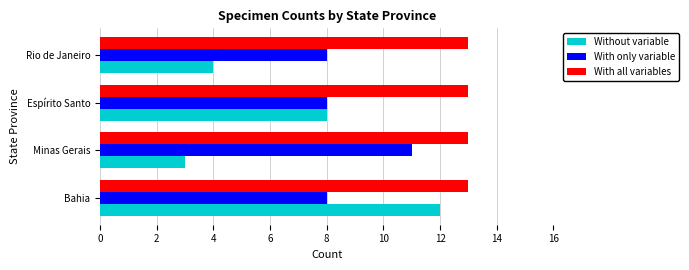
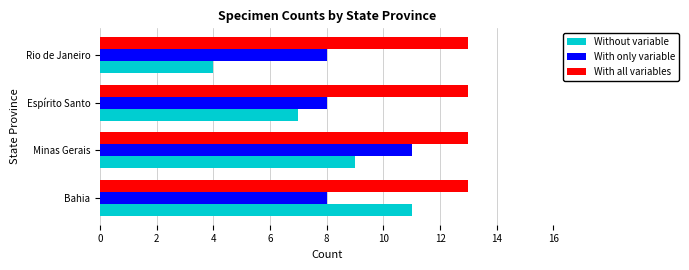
Without variable, Espírito Santo: 8 -> 7
Without variable, Minas Gerais: 3 -> 9
Without variable, Bahia: 12 -> 11
